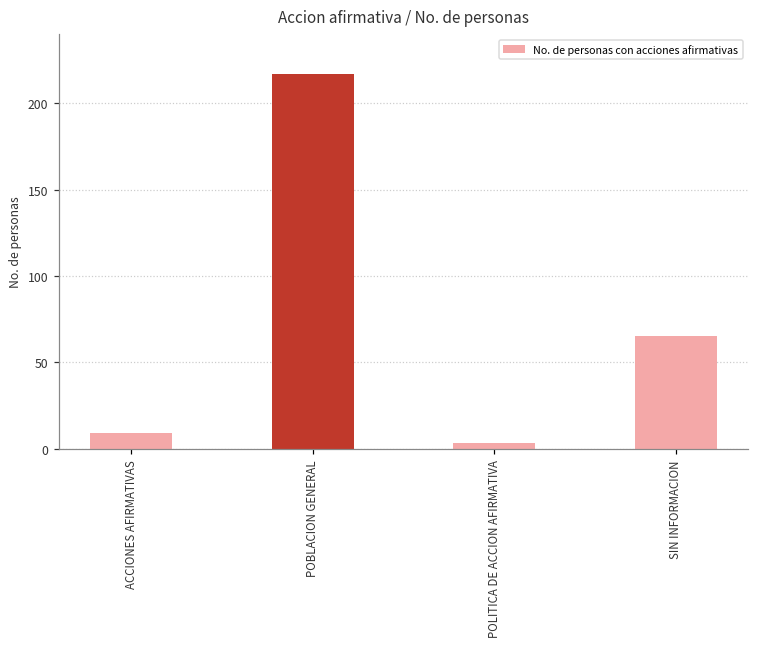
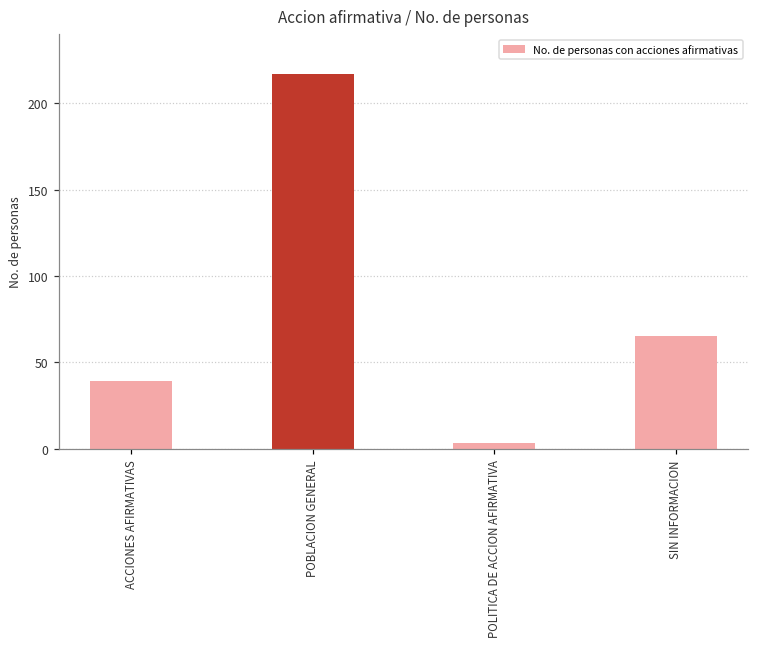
ACCIONES AFIRMATIVAS: 9 -> 39
